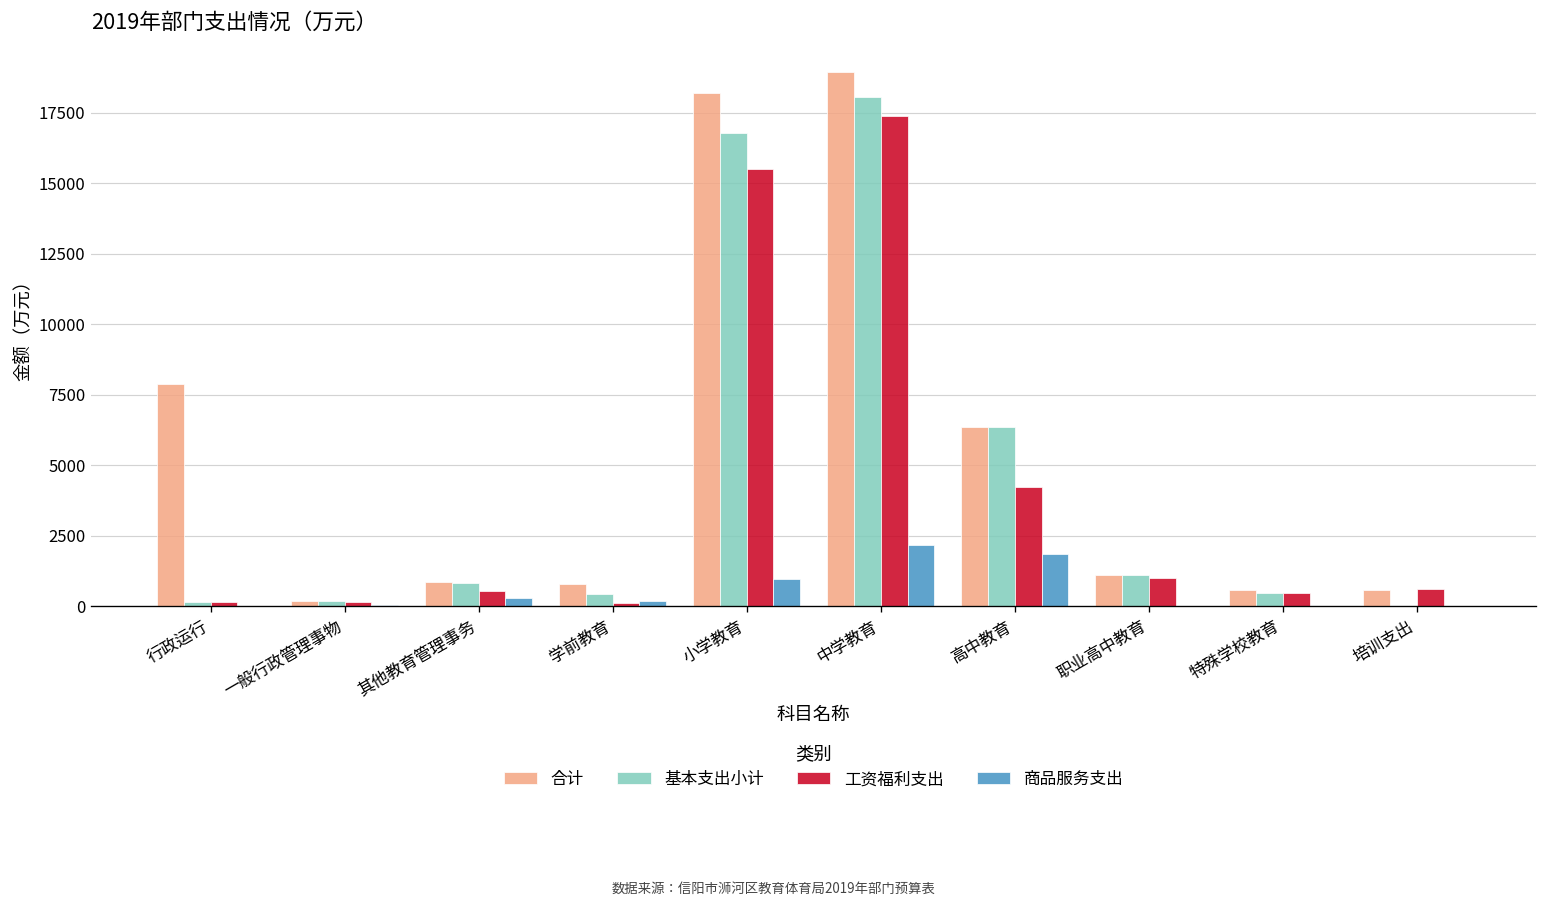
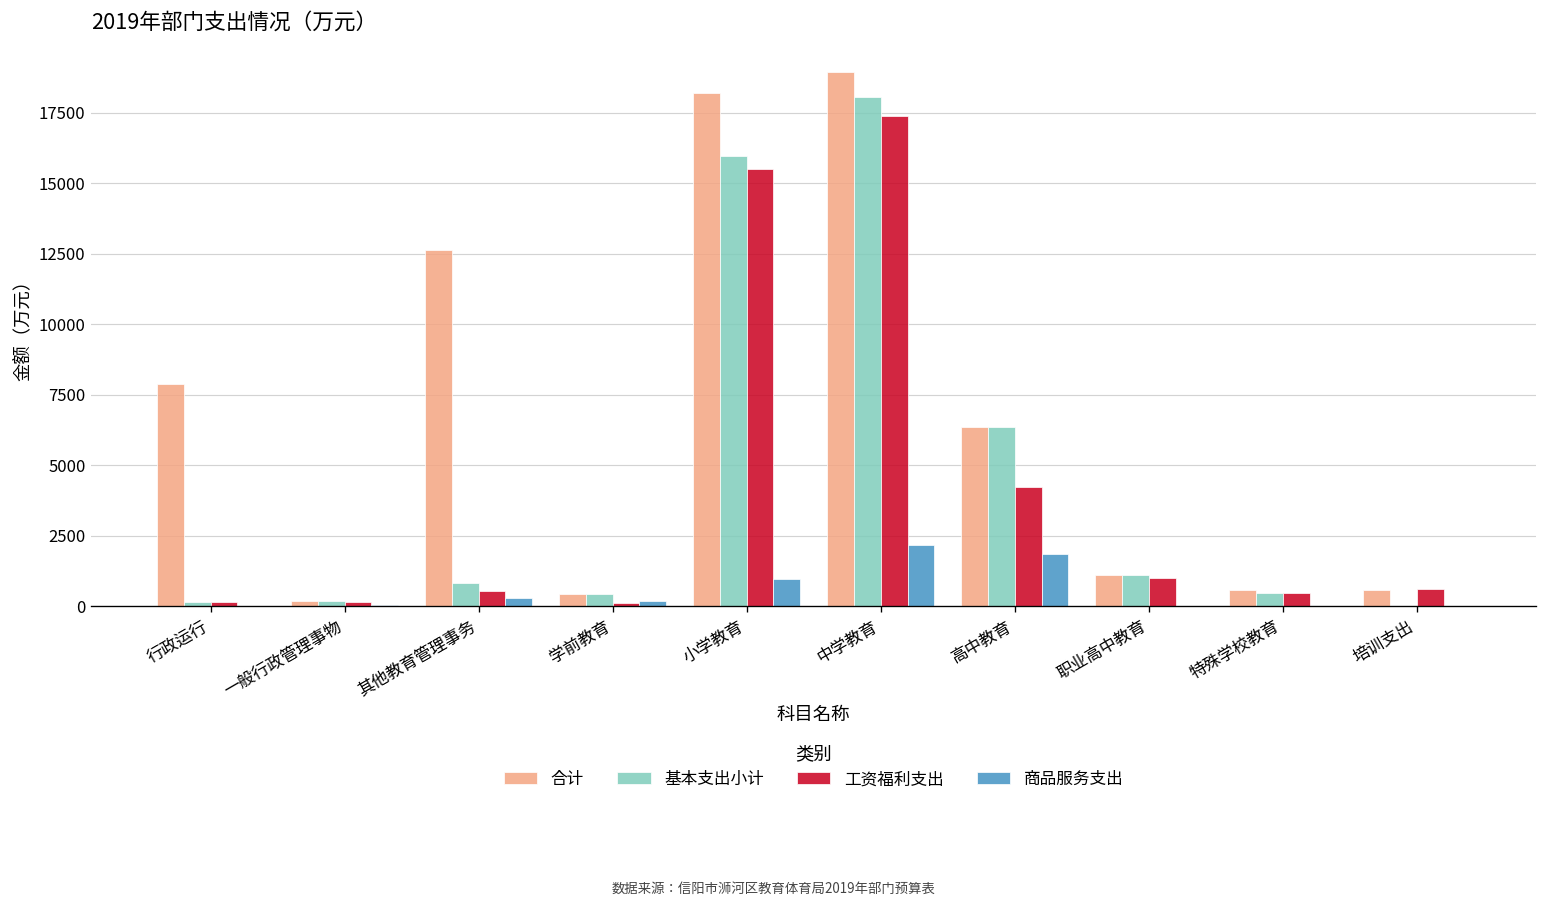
合计, 其他教育管理事务: 900 -> 12600
合计, 学前教育: 800 -> 400
基本支出小计, 小学教育: 16800 -> 16000
